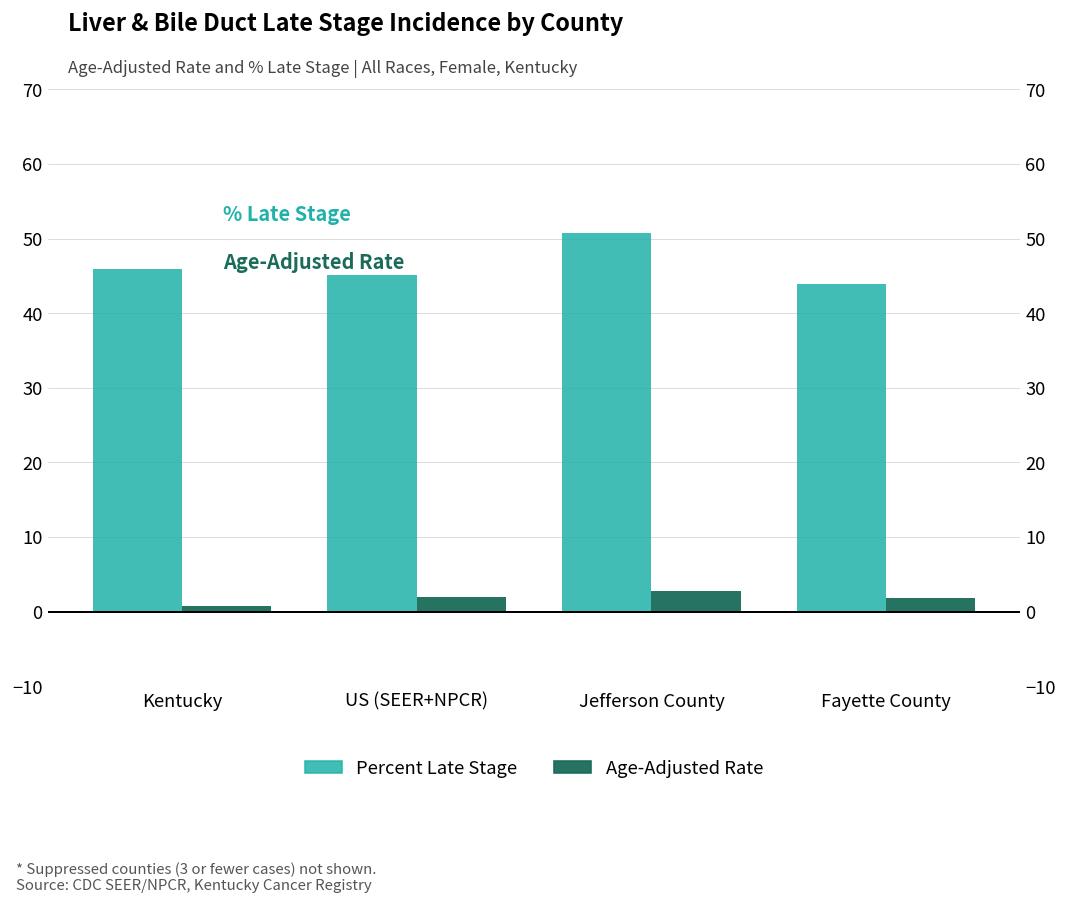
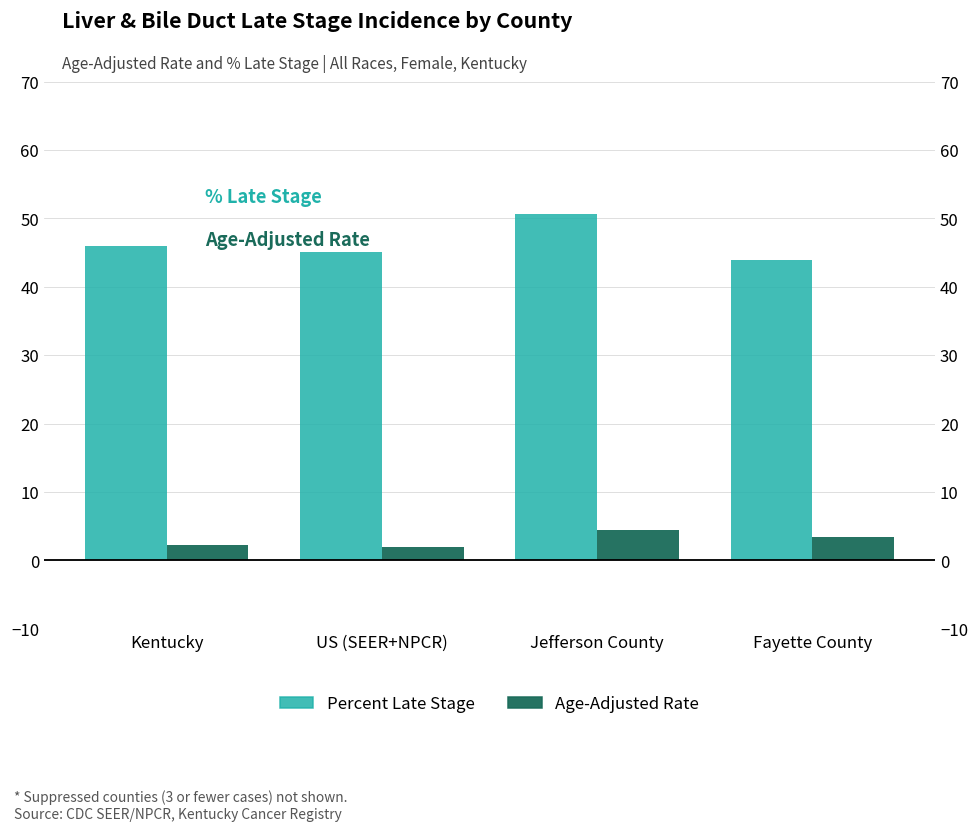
Age-Adjusted Rate, Kentucky: 1 -> 2
Age-Adjusted Rate, Jefferson County: 3 -> 5
Age-Adjusted Rate, Fayette County: 2 -> 3
